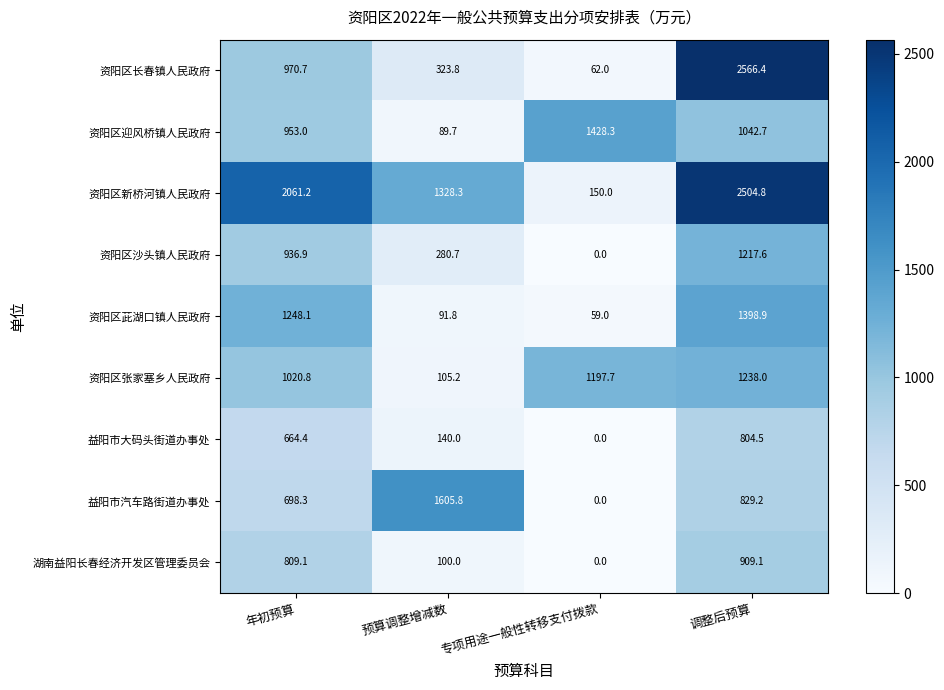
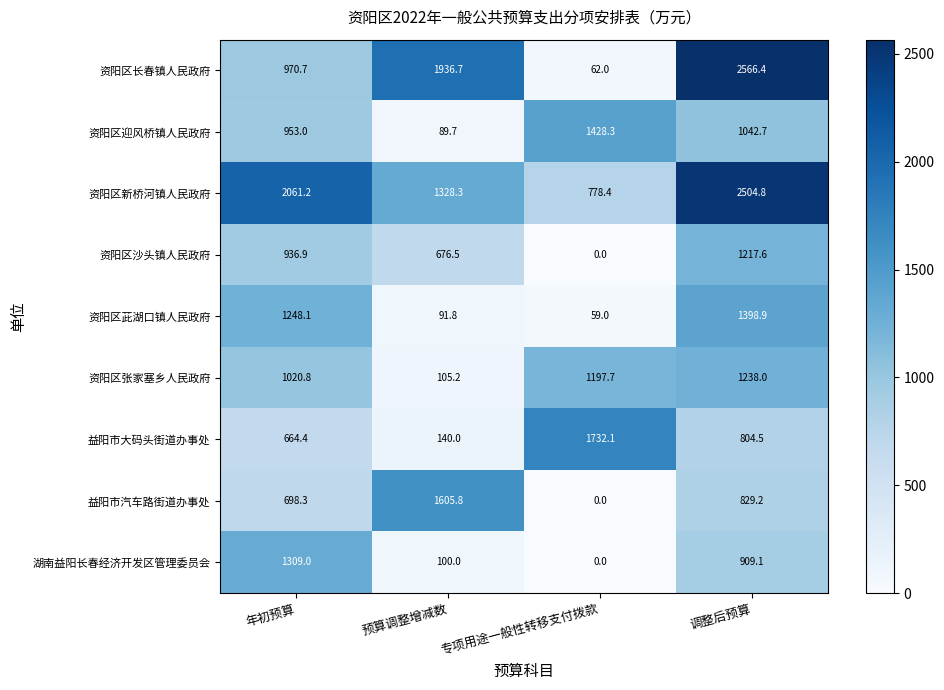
资阳区长春镇人民政府, 预算调整增减数: 323.8 -> 1936.7
资阳区新桥河镇人民政府, 专项用途一般性转移支付拨款: 150.0 -> 778.4
资阳区沙头镇人民政府, 预算调整增减数: 280.7 -> 676.5
益阳市大码头街道办事处, 专项用途一般性转移支付拨款: 0.0 -> 1732.1
湖南益阳长春经济开发区管理委员会, 年初预算: 809.1 -> 1309.0
